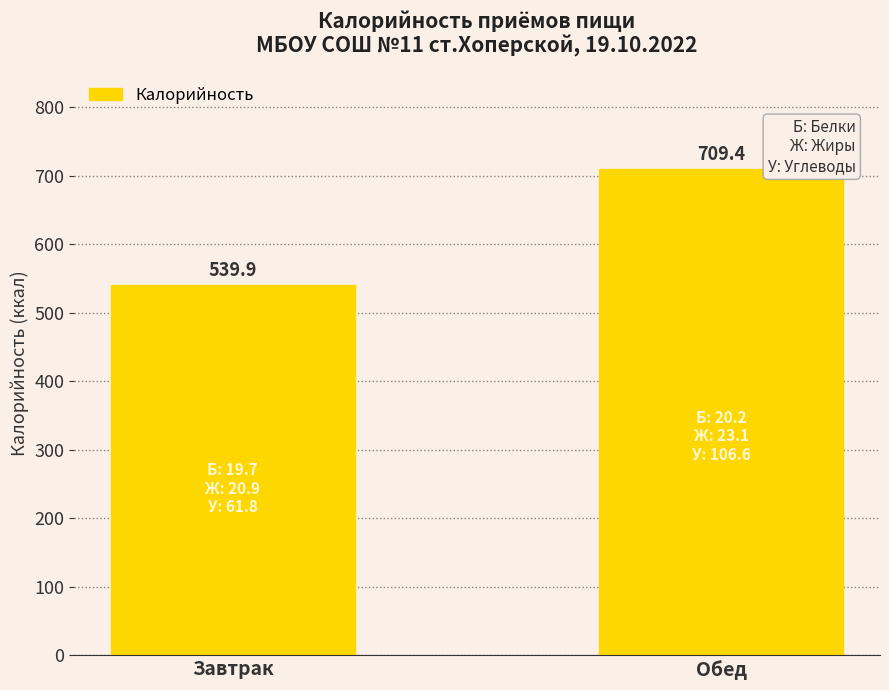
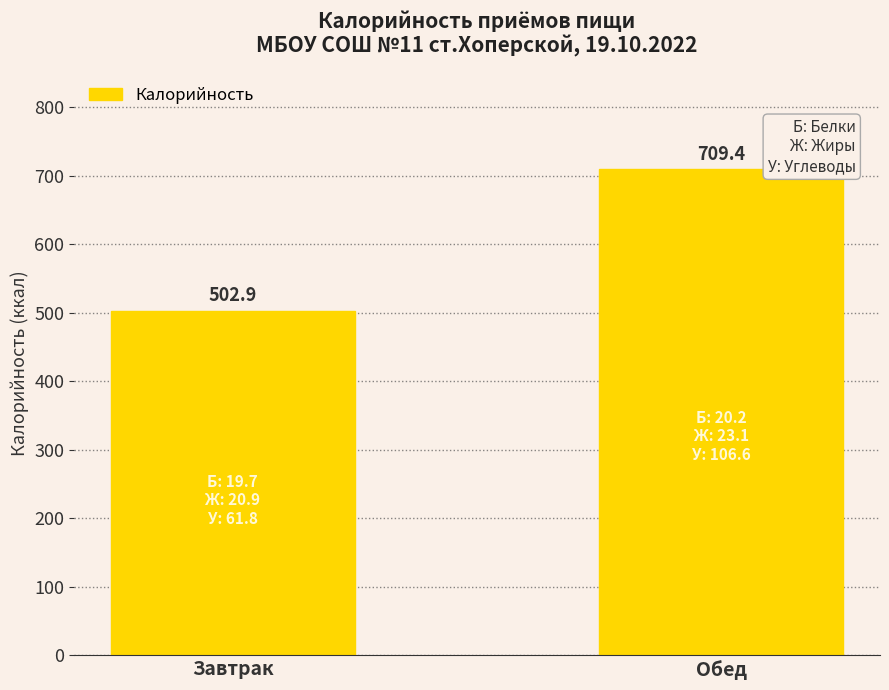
Завтрак: 539.9 -> 502.9
